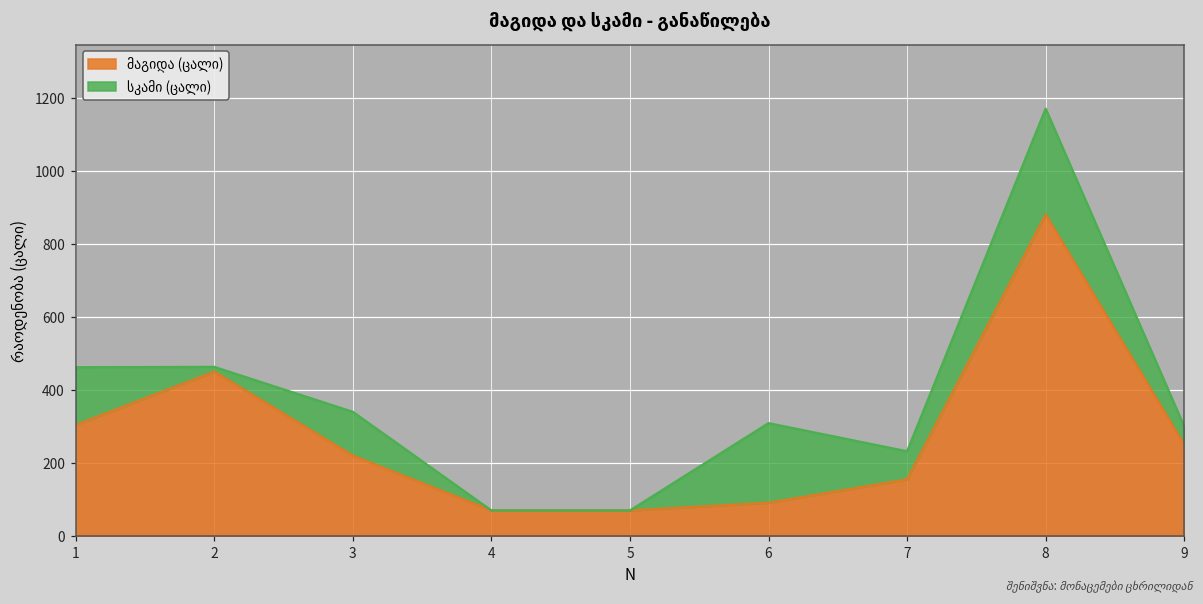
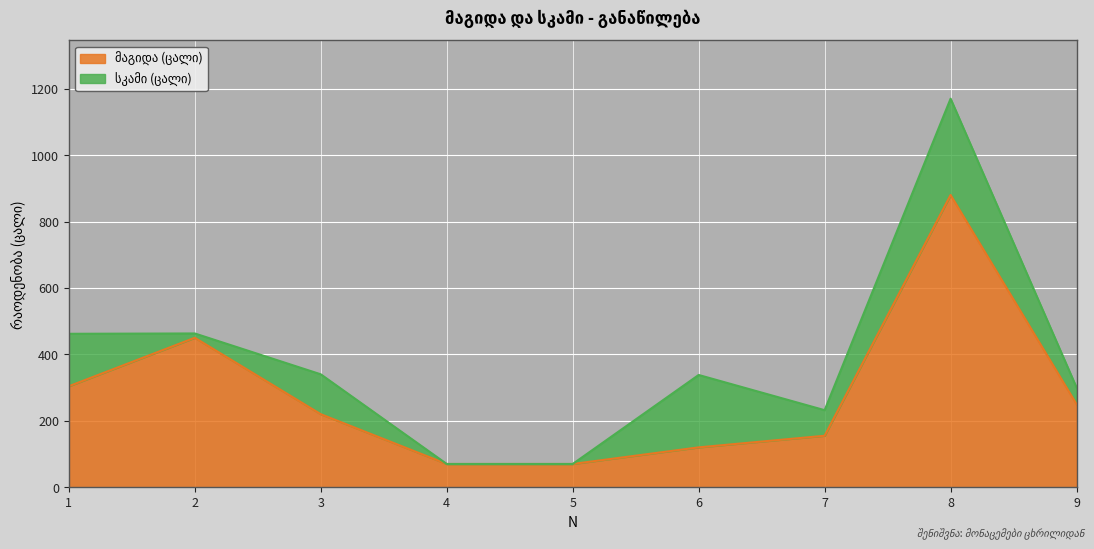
მაგიდა (ცალი), 6: 90 -> 120
